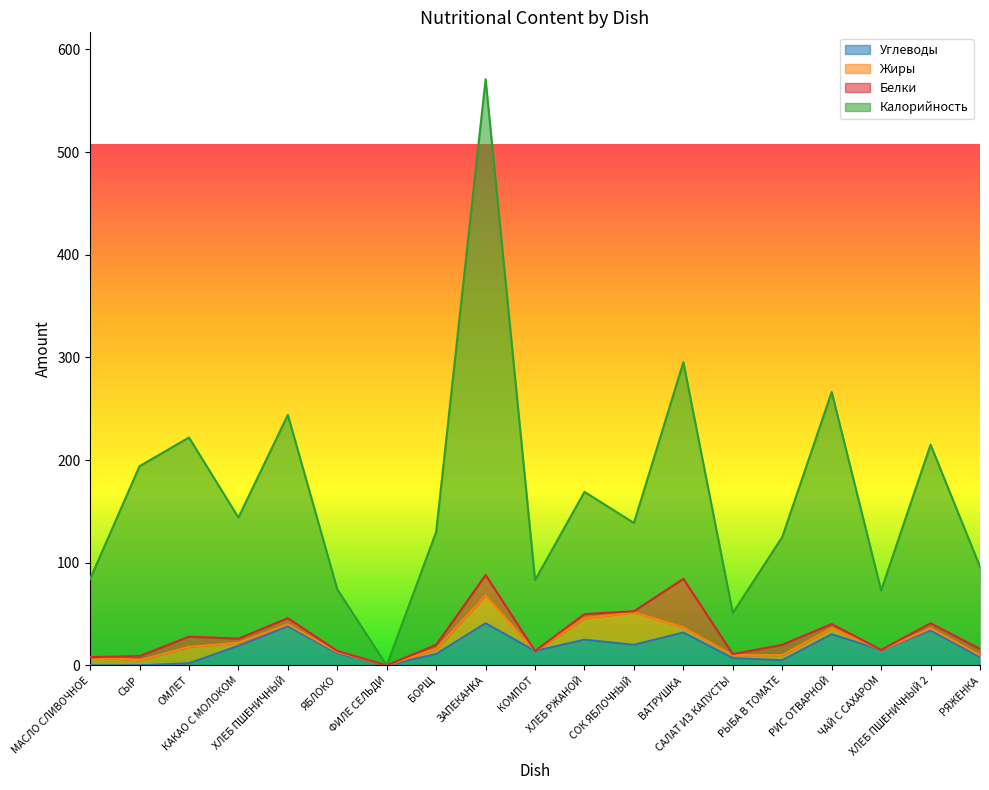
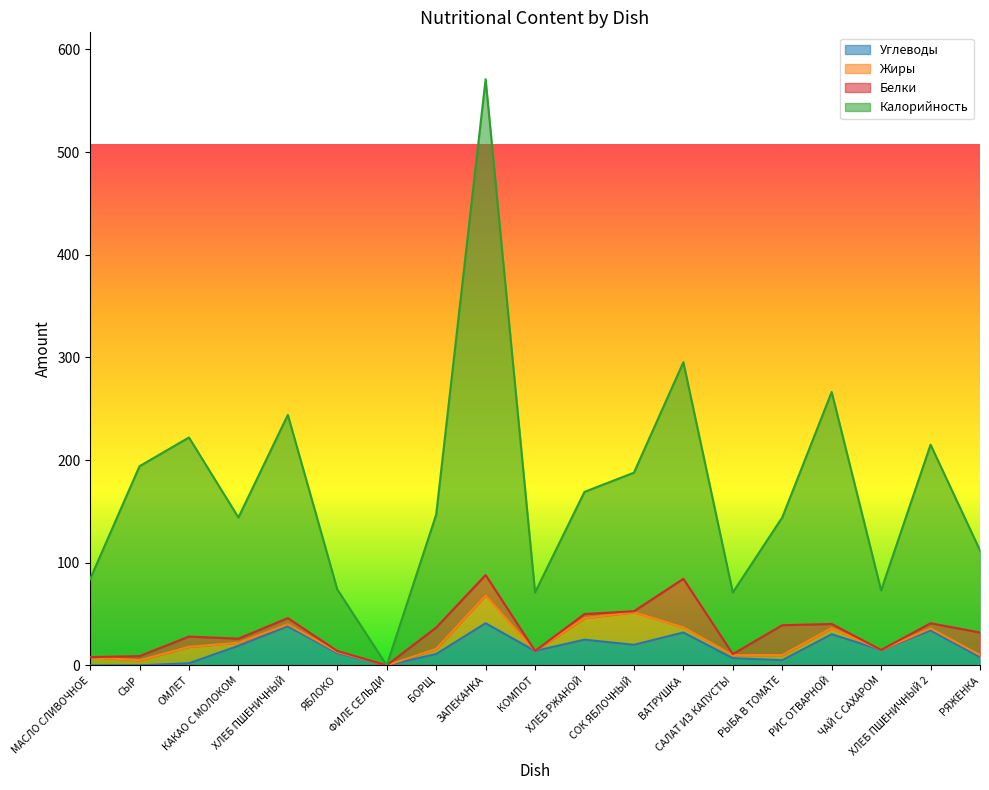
Белки, БОРЩ: 4 -> 21
Калорийность, КОМПОТ: 69 -> 57
Калорийность, СОК ЯБЛОЧНЫЙ: 86 -> 135
Калорийность, САЛАТ ИЗ КАПУСТЫ: 40 -> 60
Белки, РЫБА В ТОМАТЕ: 10 -> 29
Белки, РЯЖЕНКА: 6 -> 22
